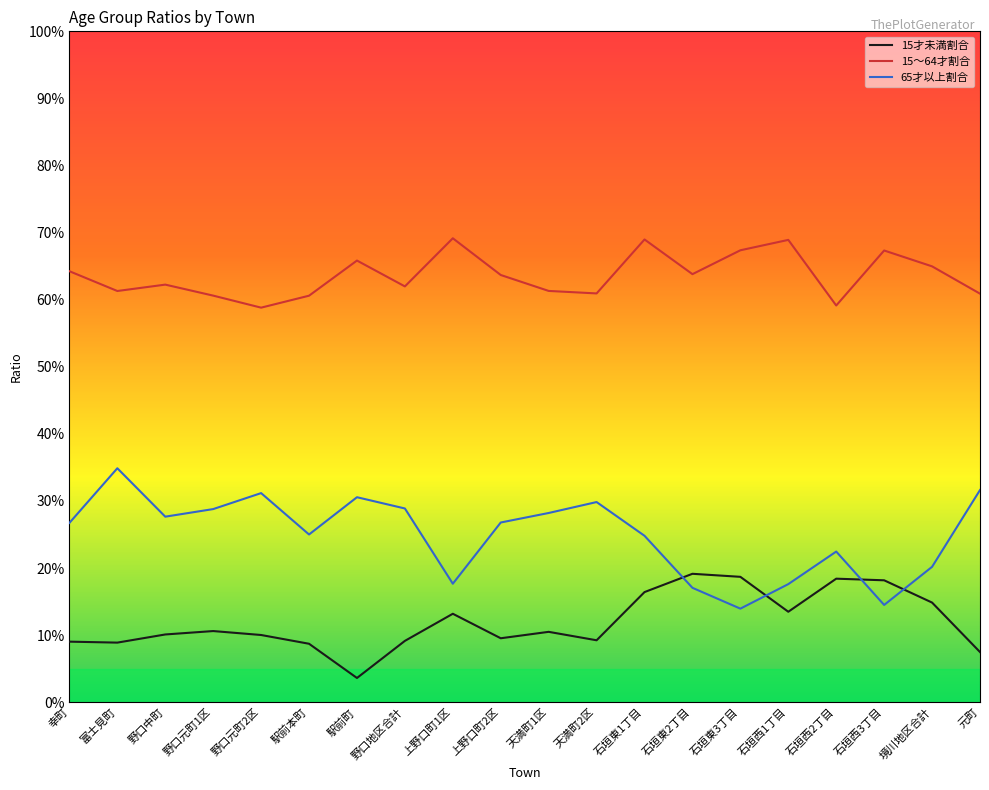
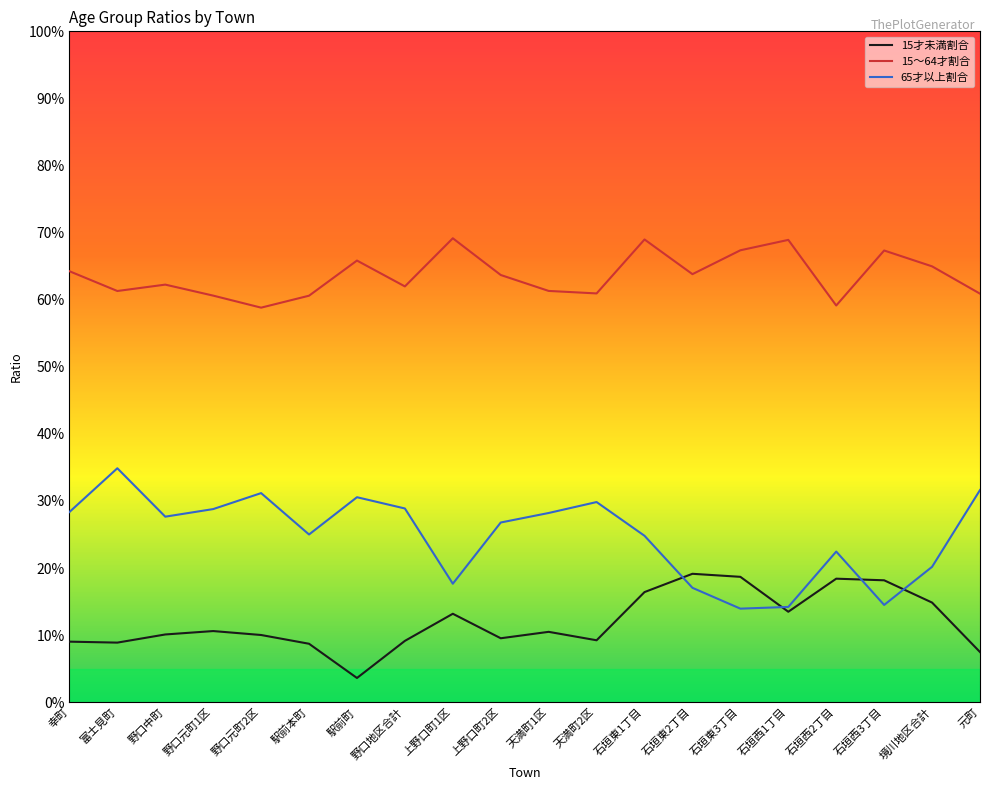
65才以上割合, 幸町: 27% -> 28%
65才以上割合, 石垣西1丁目: 18% -> 14%
